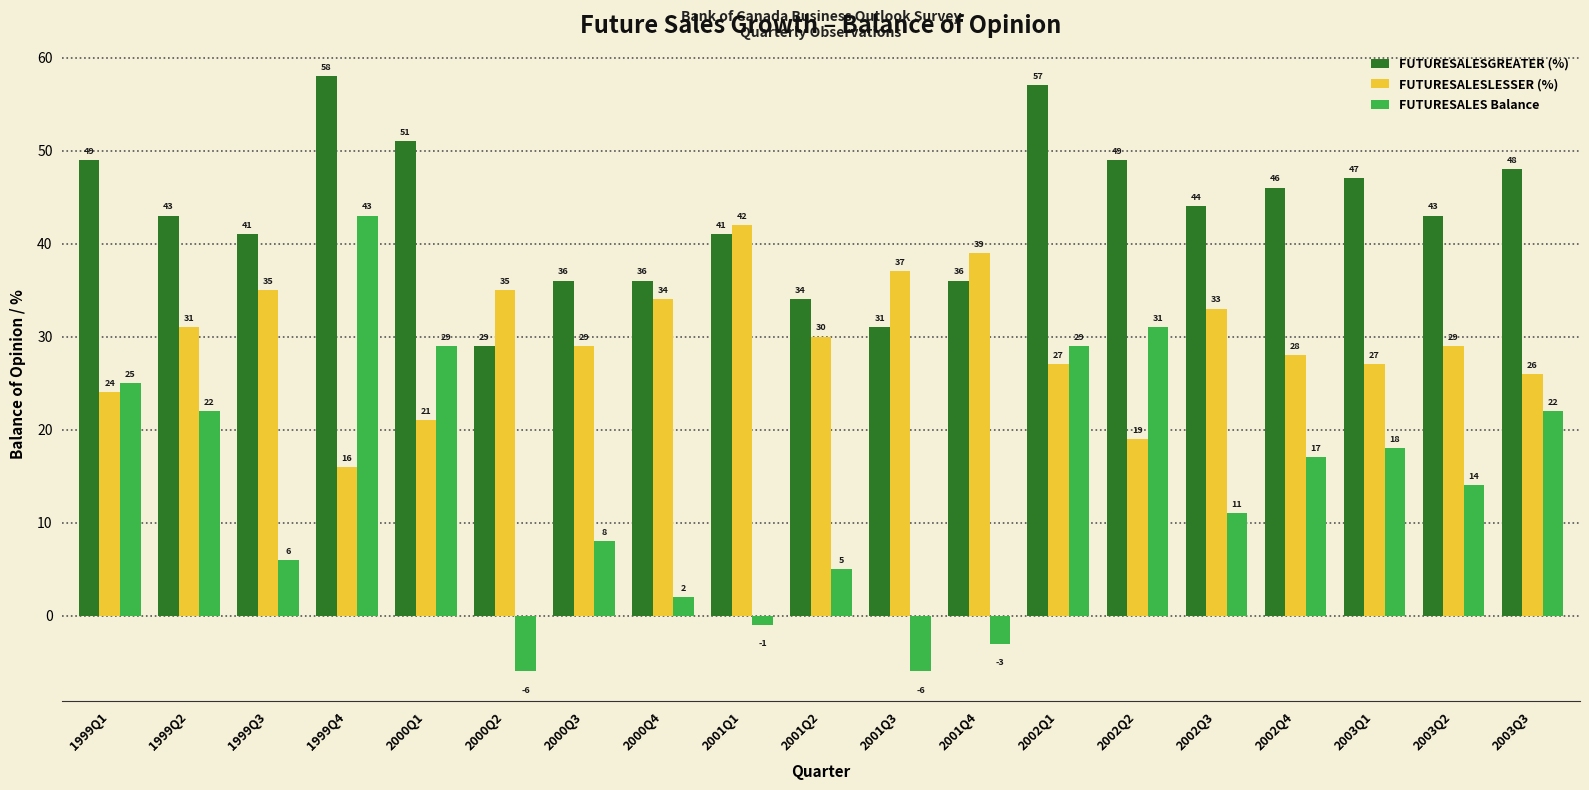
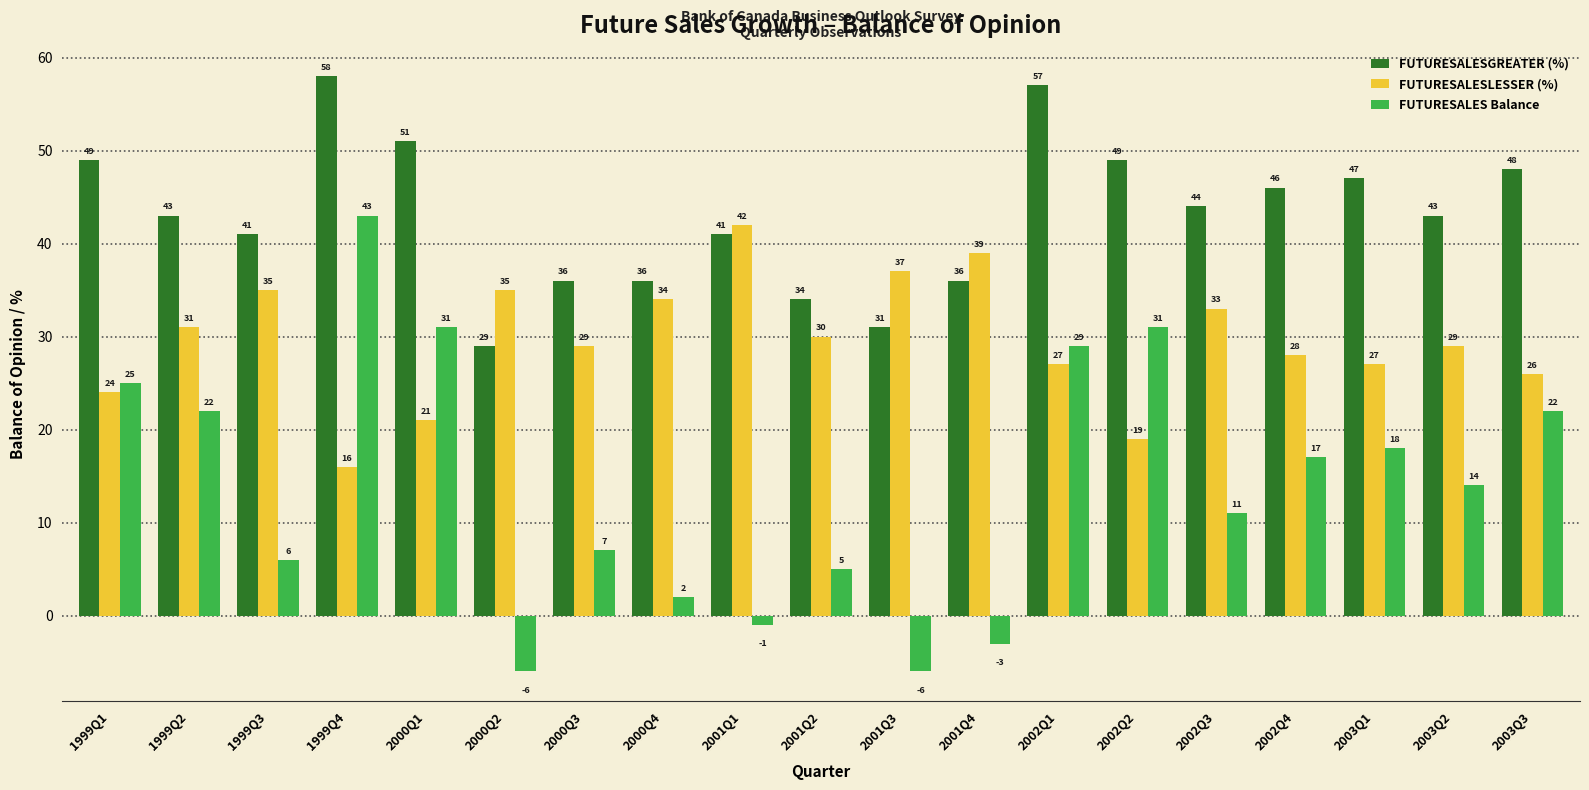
FUTURESALES Balance, 2000Q1: 29 -> 31
FUTURESALES Balance, 2000Q3: 8 -> 7
